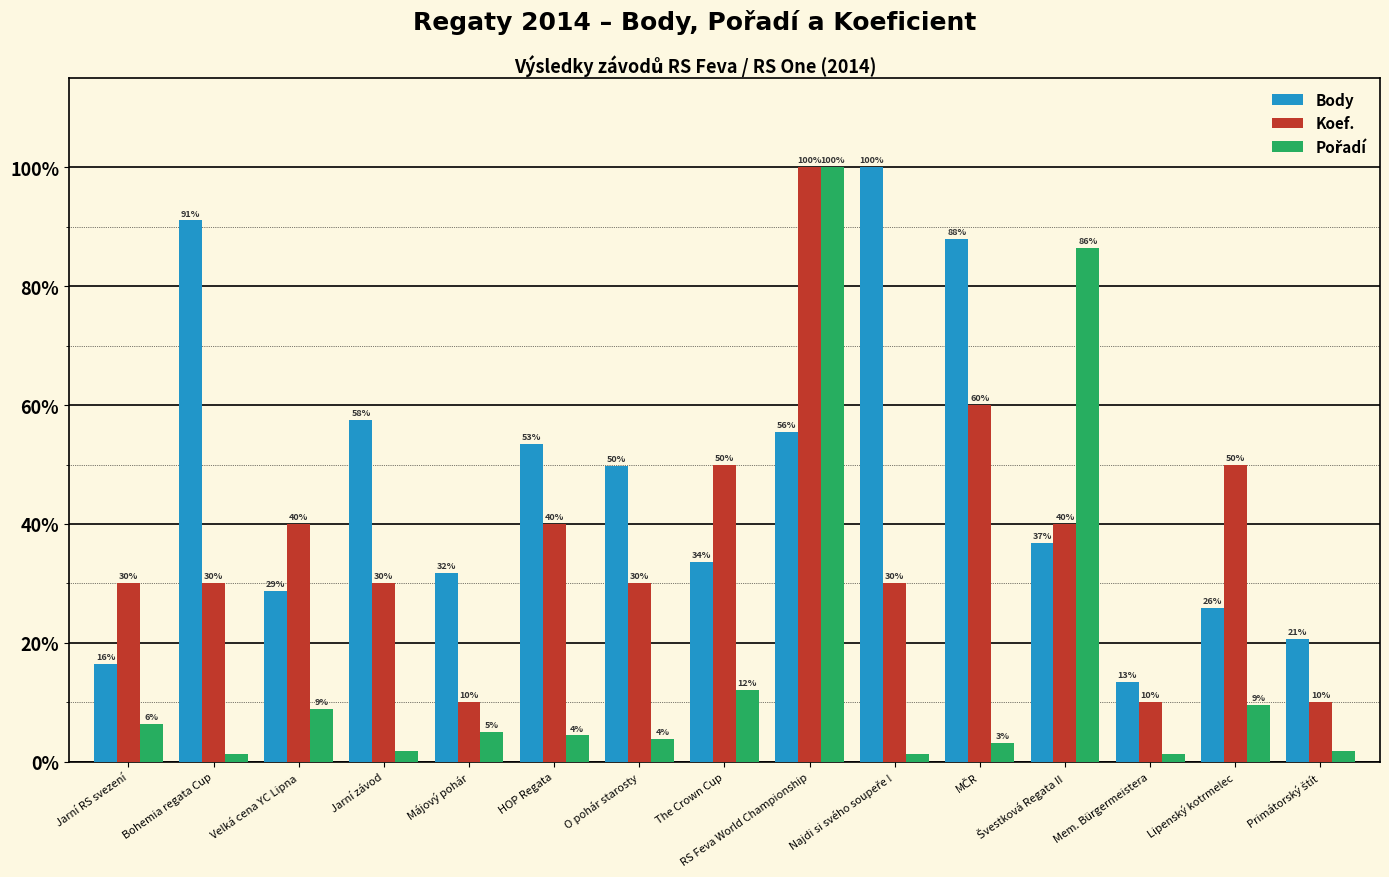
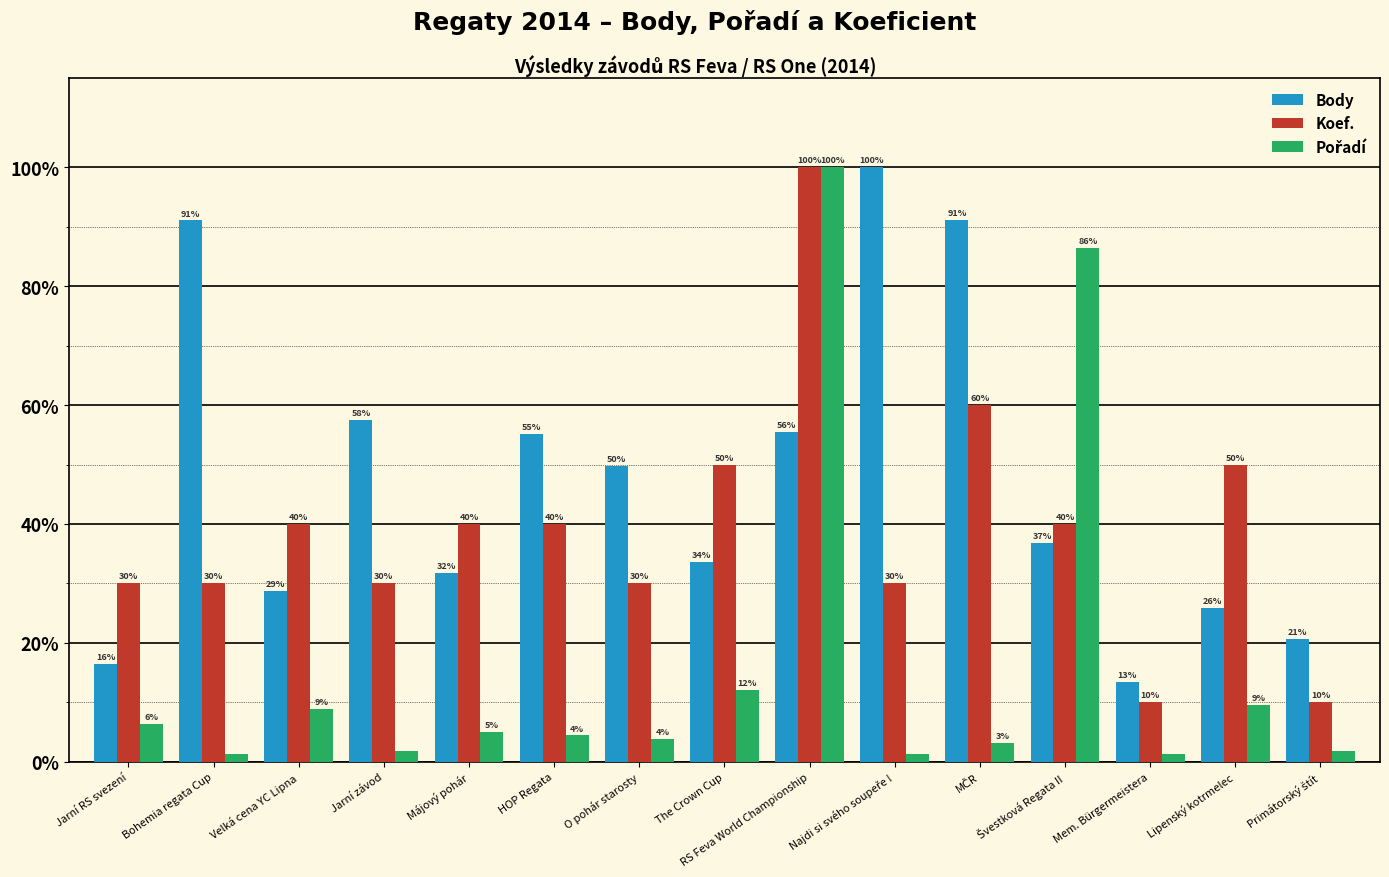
Koef., Májový pohár: 10% -> 40%
Body, HOP Regata: 53% -> 55%
Body, MČR: 88% -> 91%
